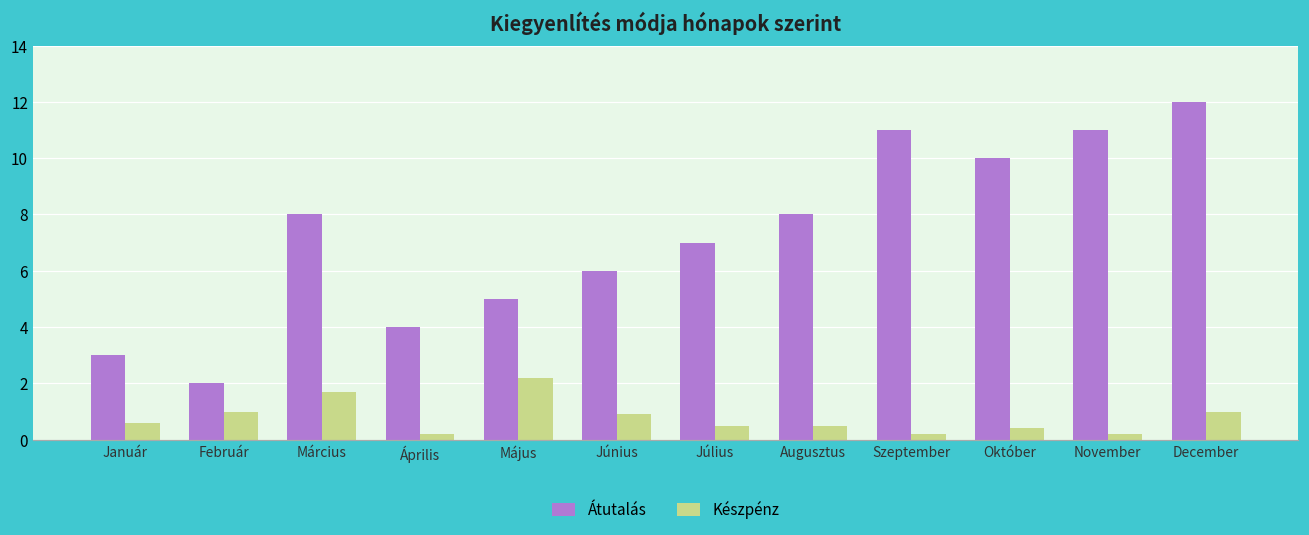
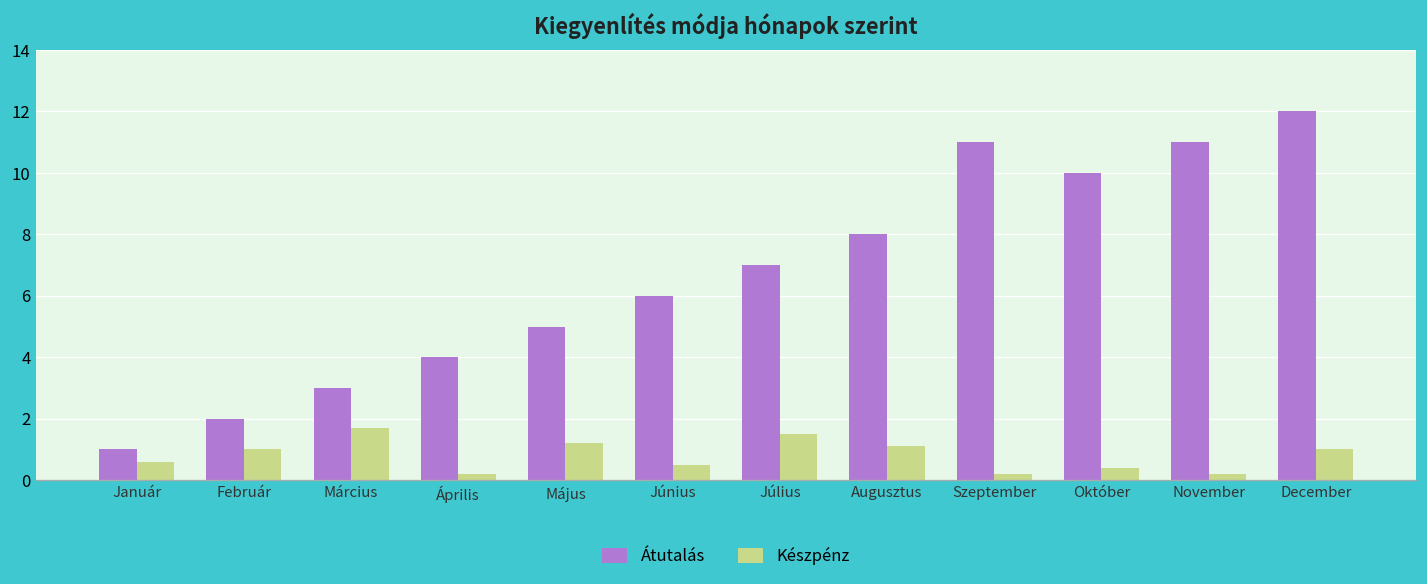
Átutalás, Január: 3 -> 1
Átutalás, Március: 8 -> 3
Készpénz, Május: 2.2 -> 1.2
Készpénz, Június: 0.9 -> 0.5
Készpénz, Július: 0.5 -> 1.5
Készpénz, Augusztus: 0.5 -> 1.1
